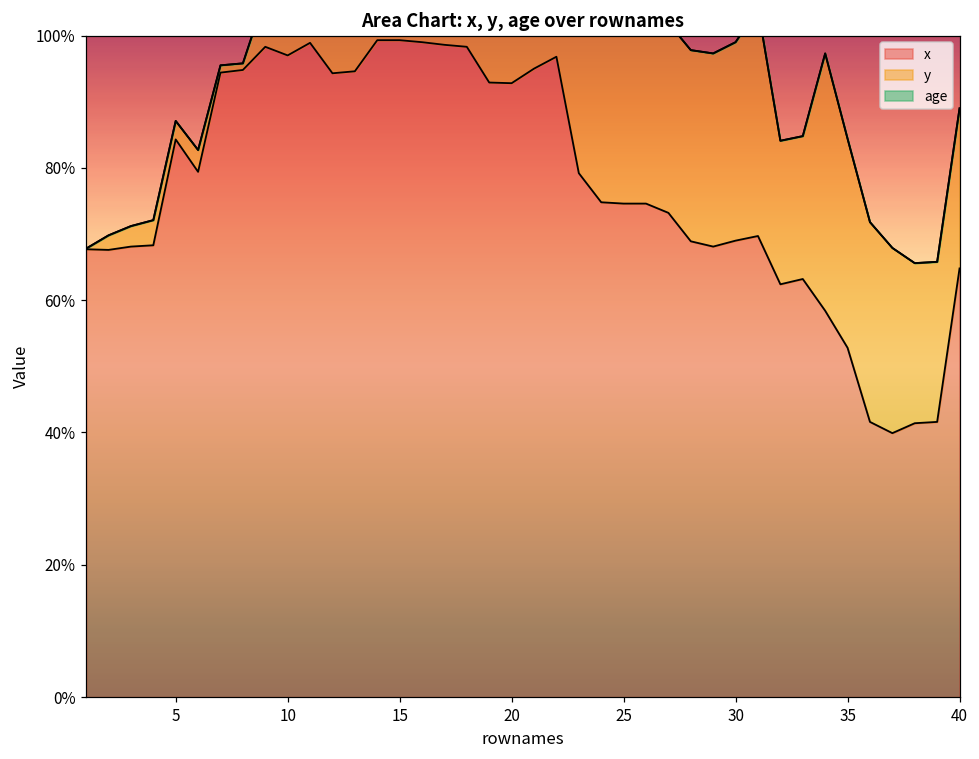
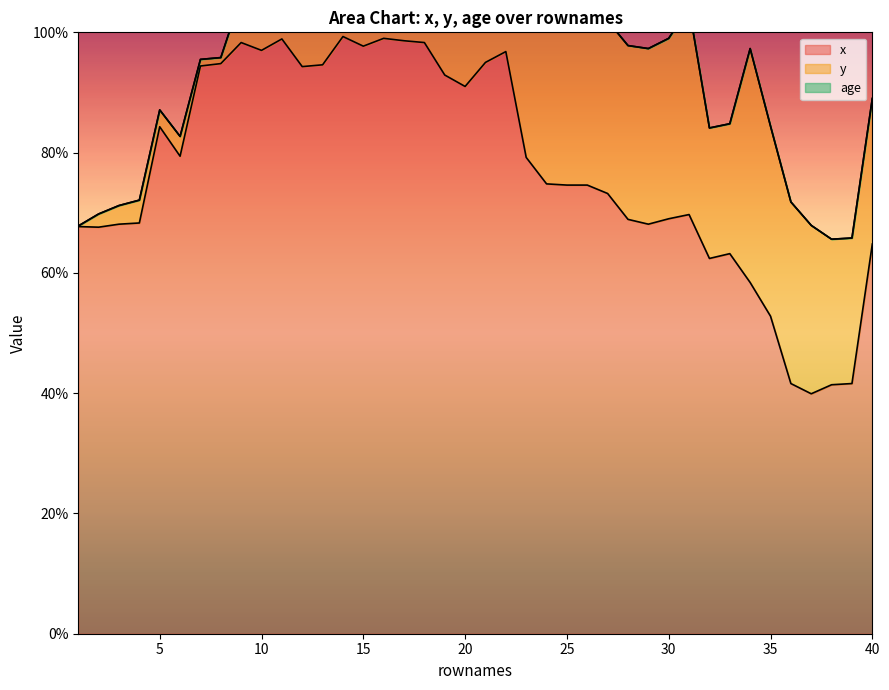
x, 15: 99% -> 98%
x, 20: 93% -> 91%
